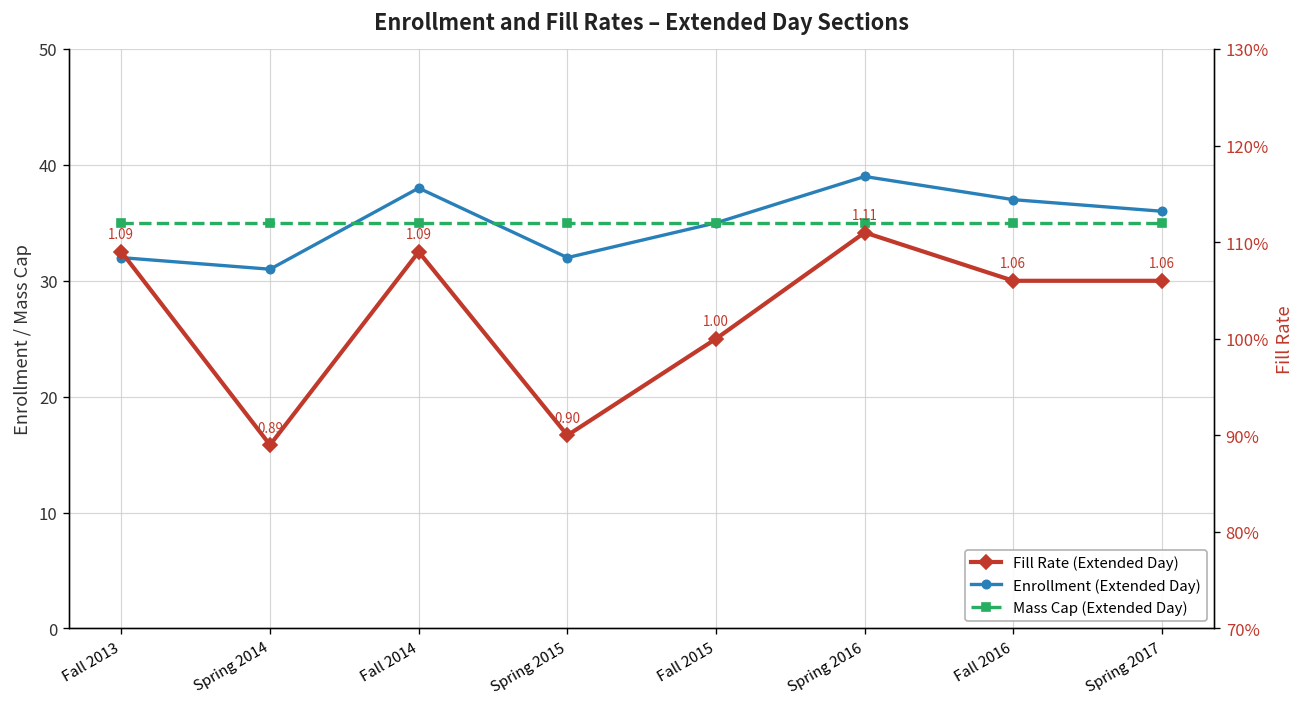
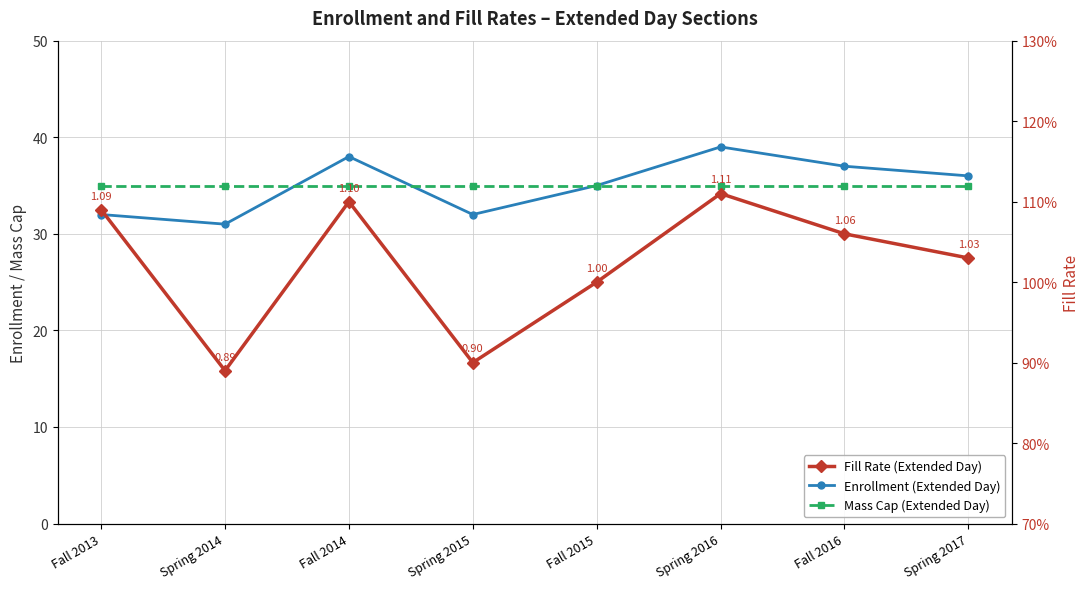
Fill Rate (Extended Day), Fall 2014: 1.09 -> 1.10
Fill Rate (Extended Day), Spring 2017: 1.06 -> 1.03
